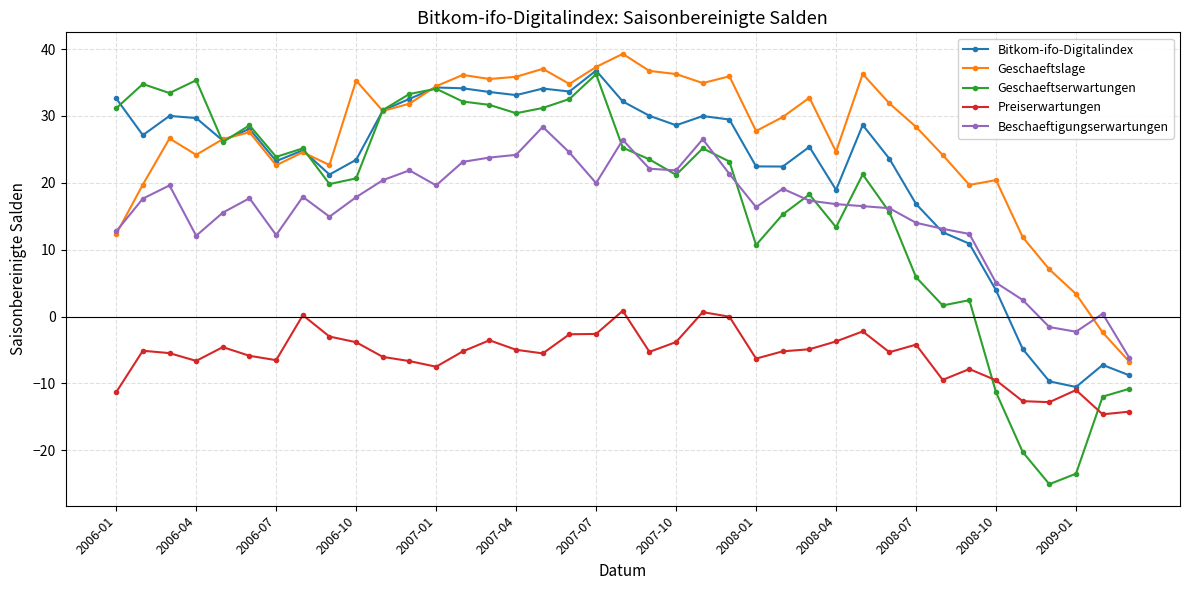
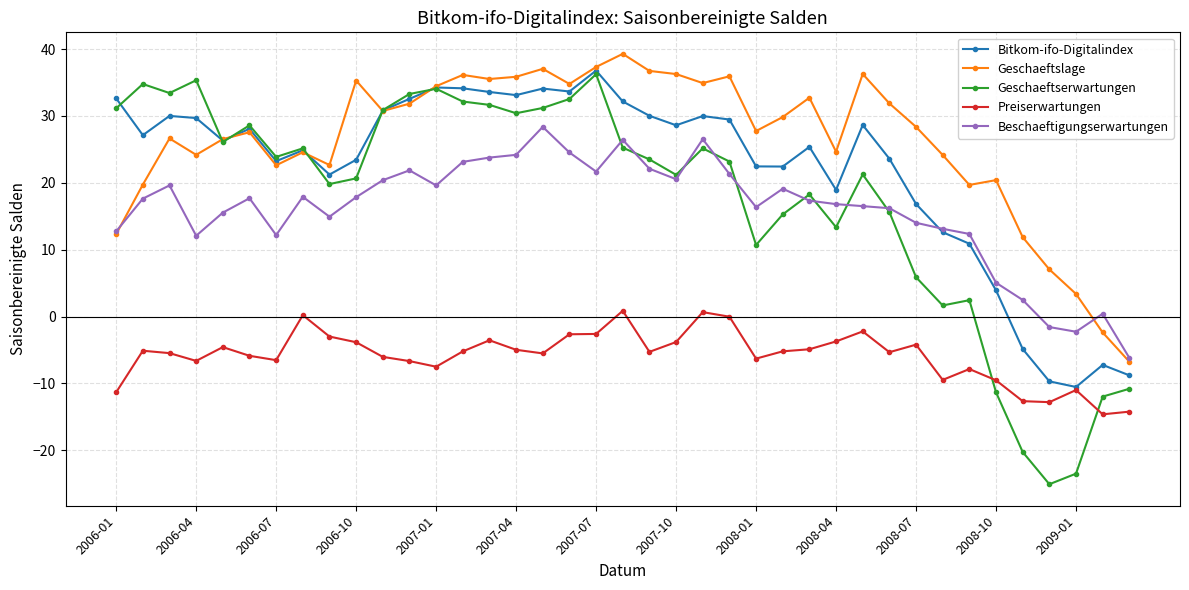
Beschaeftigungserwartungen, 2007-07: 20 -> 22
Beschaeftigungserwartungen, 2007-10: 22 -> 21
